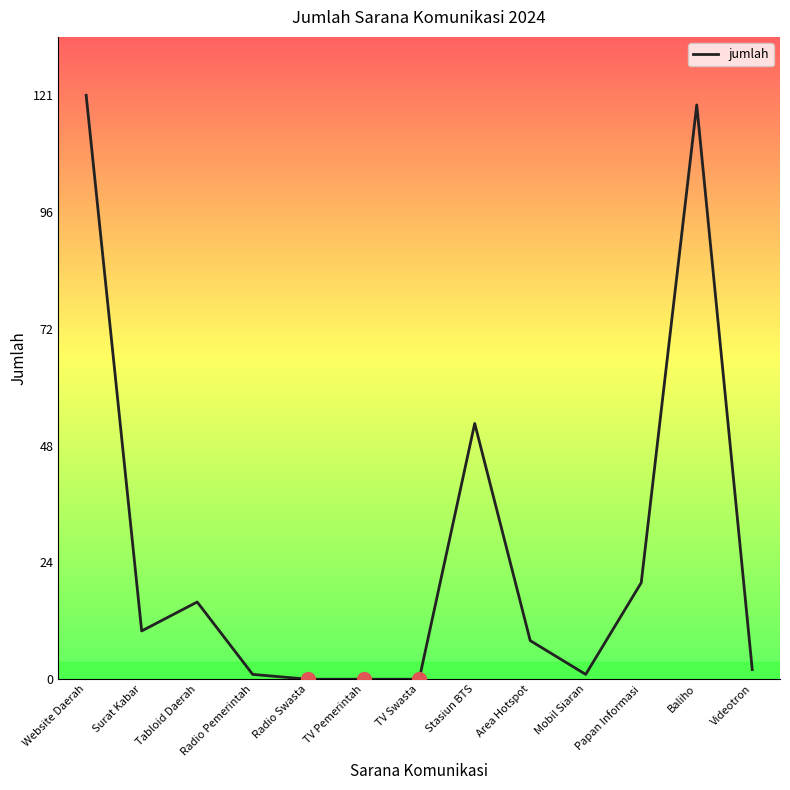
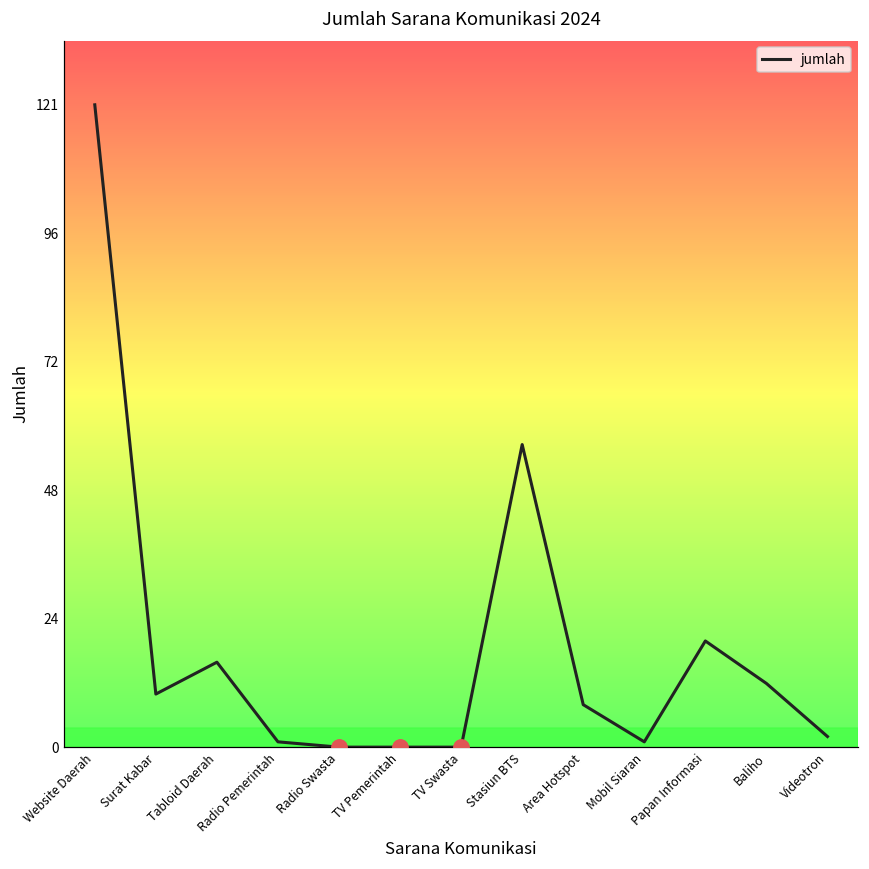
jumlah, Stasiun BTS: 53 -> 57
jumlah, Baliho: 119 -> 12
